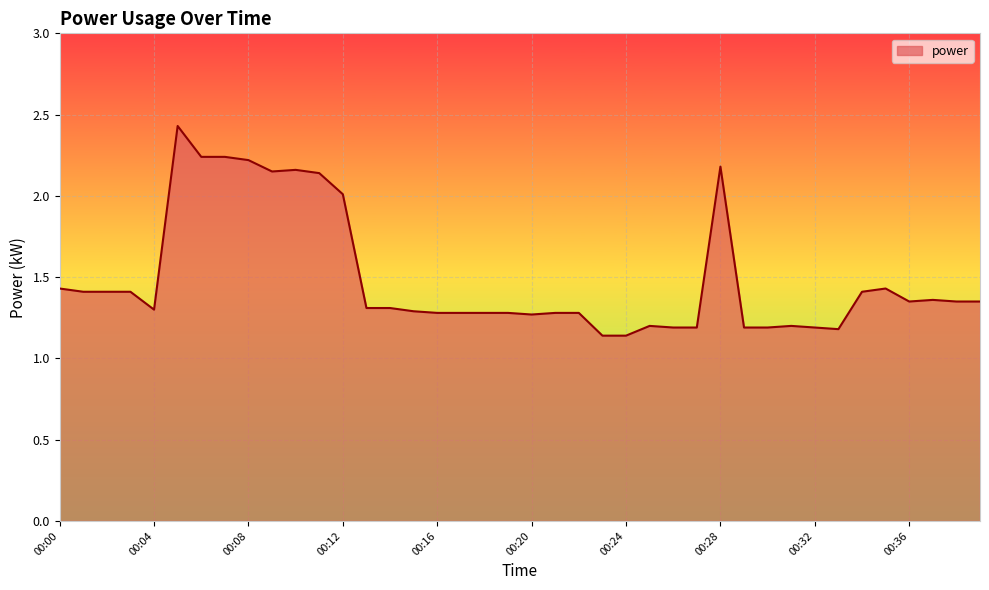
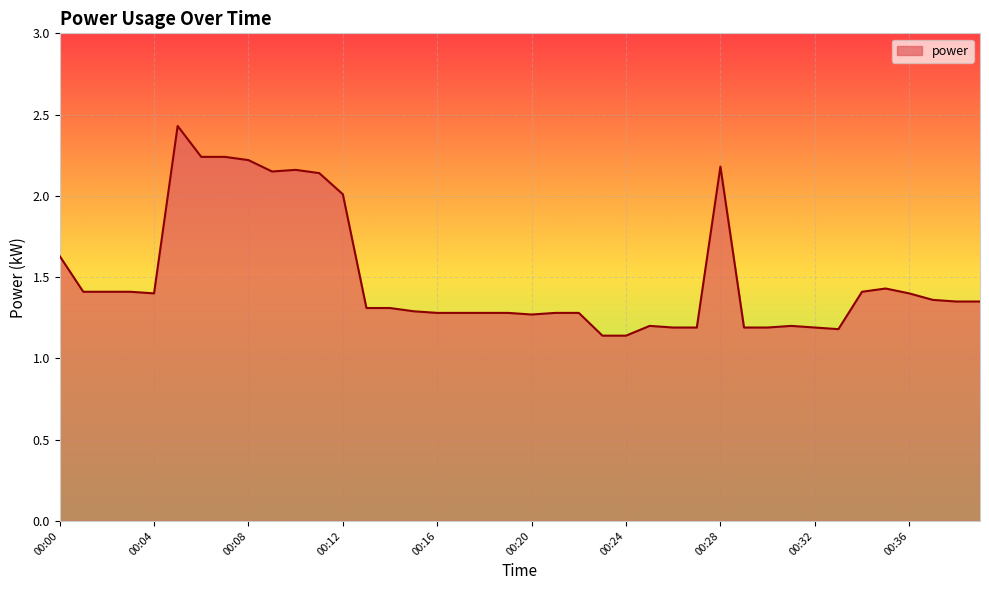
00:00: 1.43 -> 1.63
00:04: 1.3 -> 1.4
00:36: 1.35 -> 1.40
